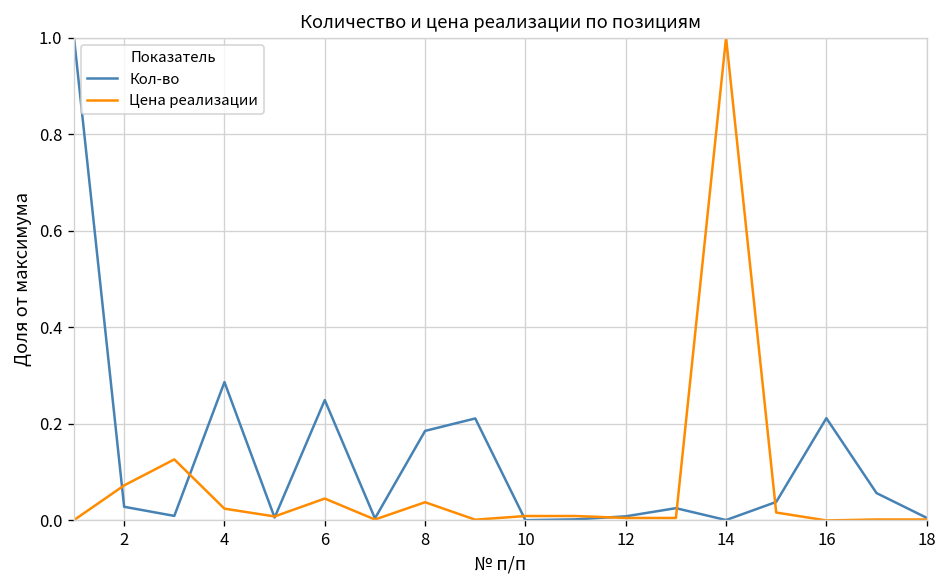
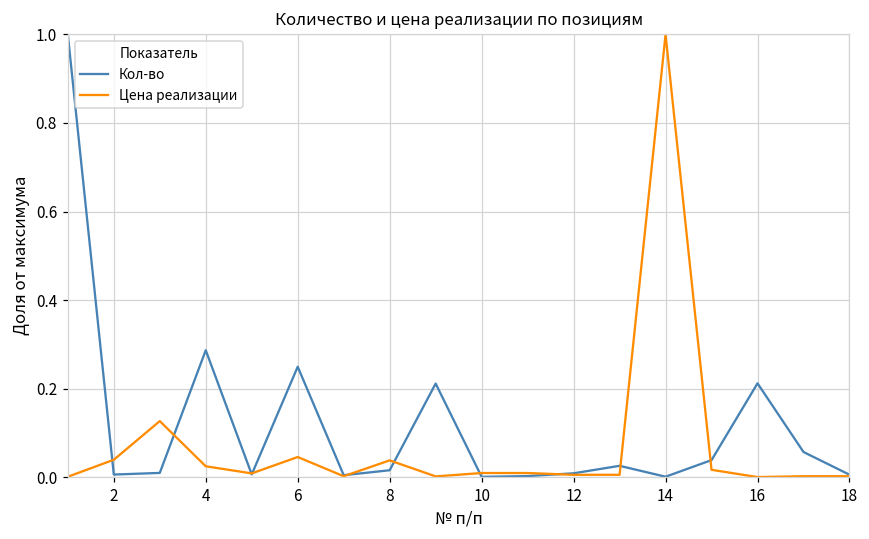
Кол-во, 2: 0.03 -> 0.01
Цена реализации, 2: 0.07 -> 0.04
Кол-во, 8: 0.19 -> 0.02
